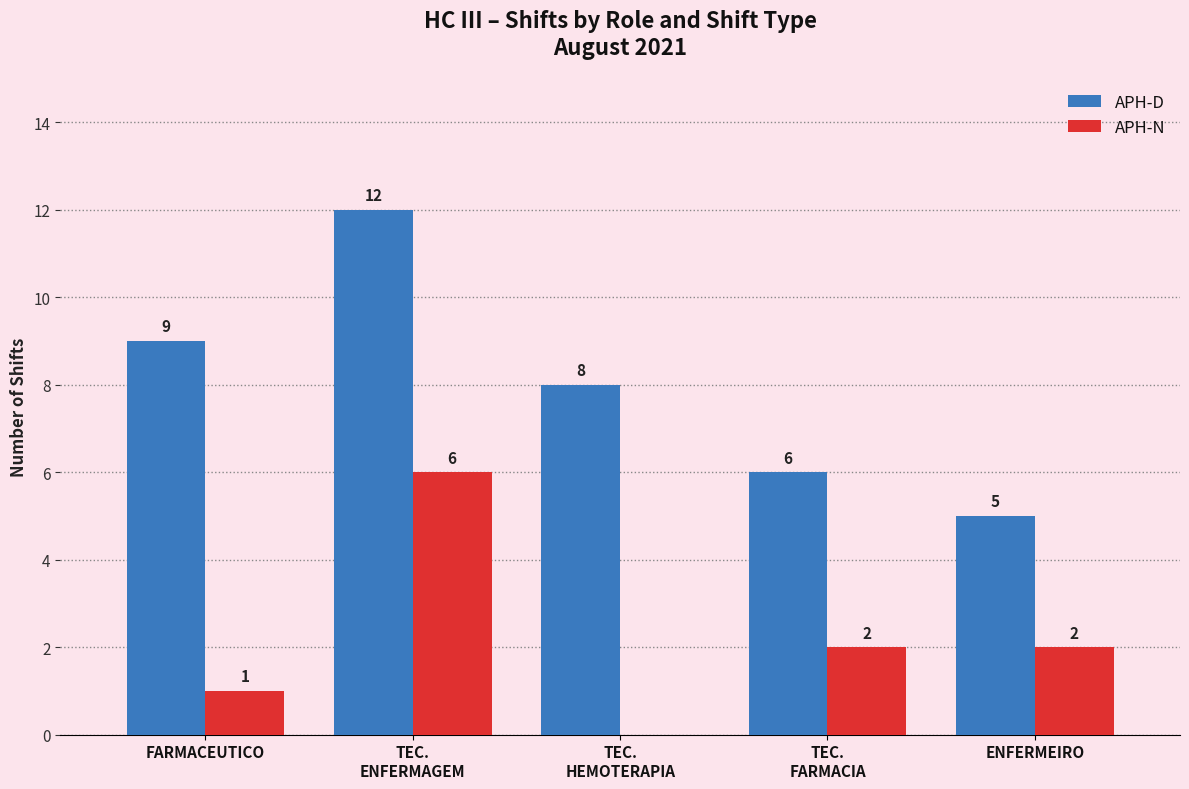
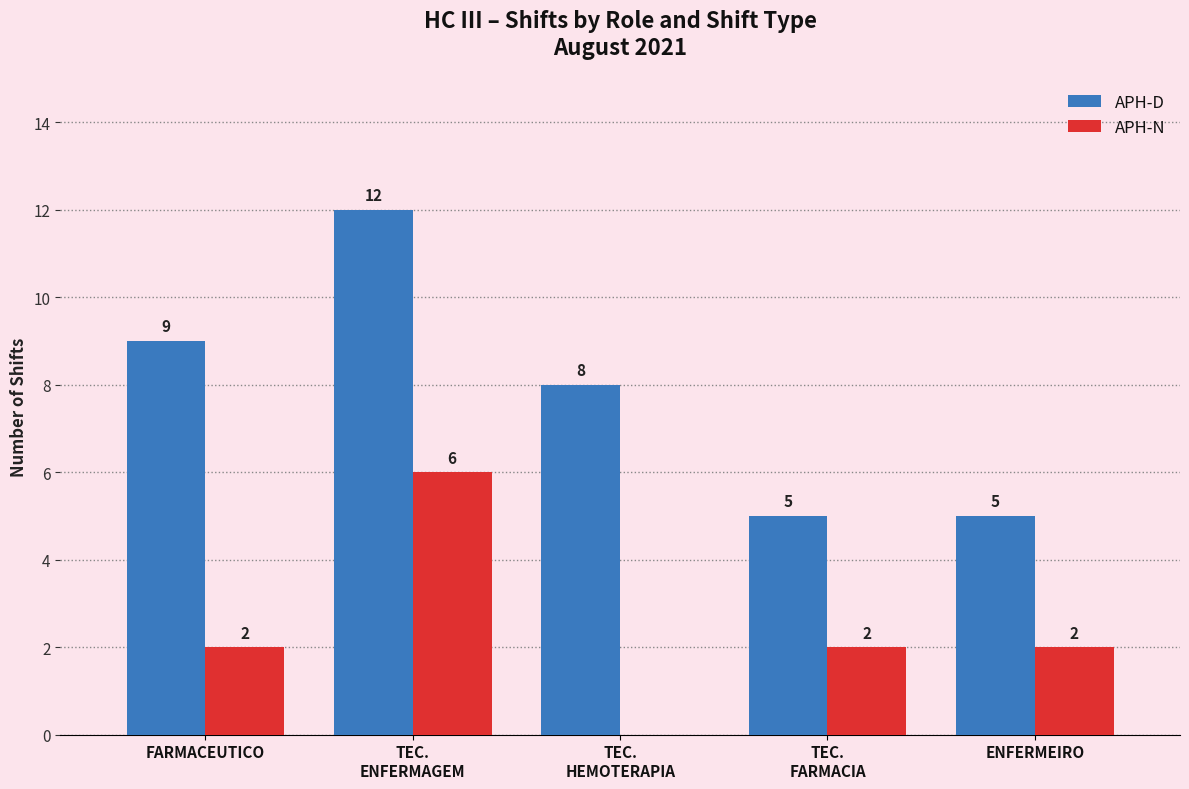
APH-N, FARMACEUTICO: 1 -> 2
APH-D, TEC. FARMACIA: 6 -> 5
